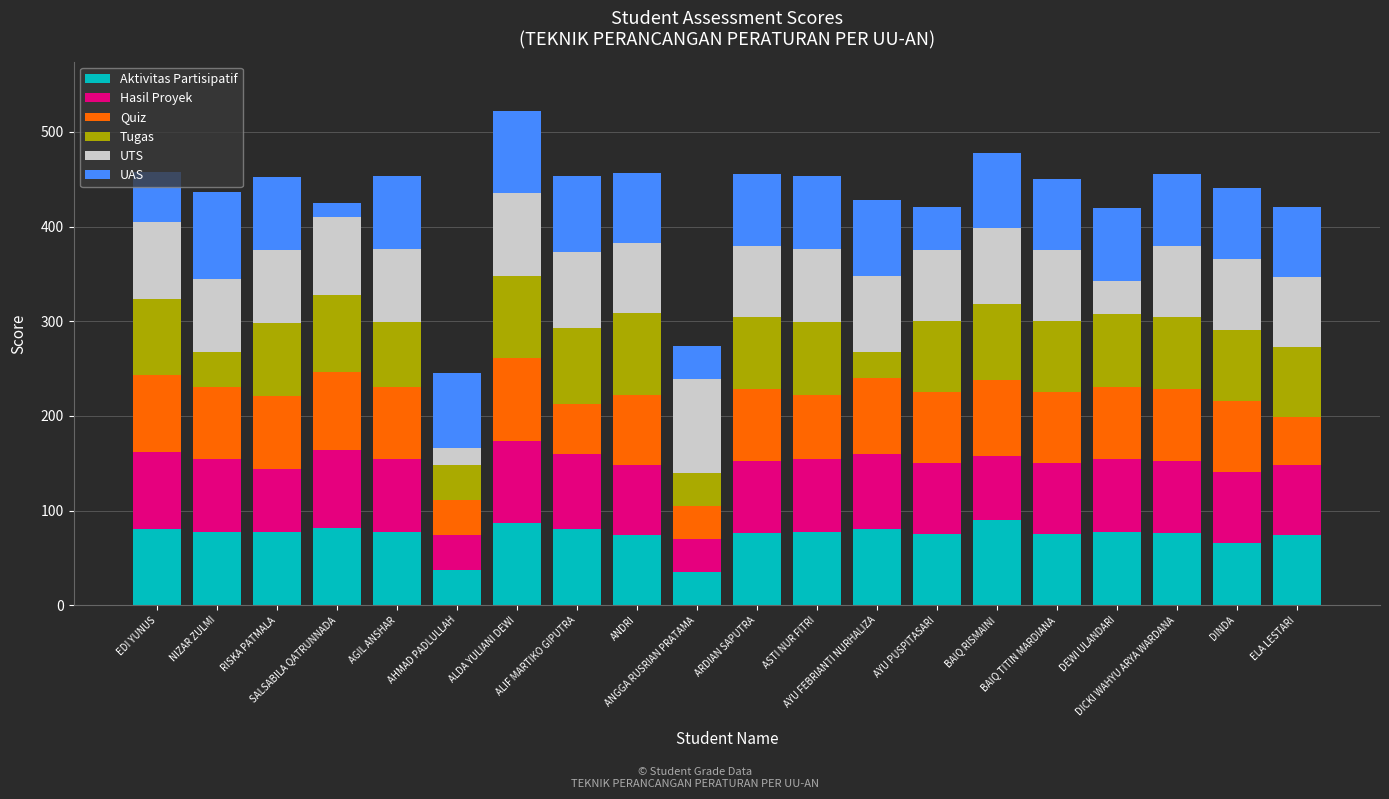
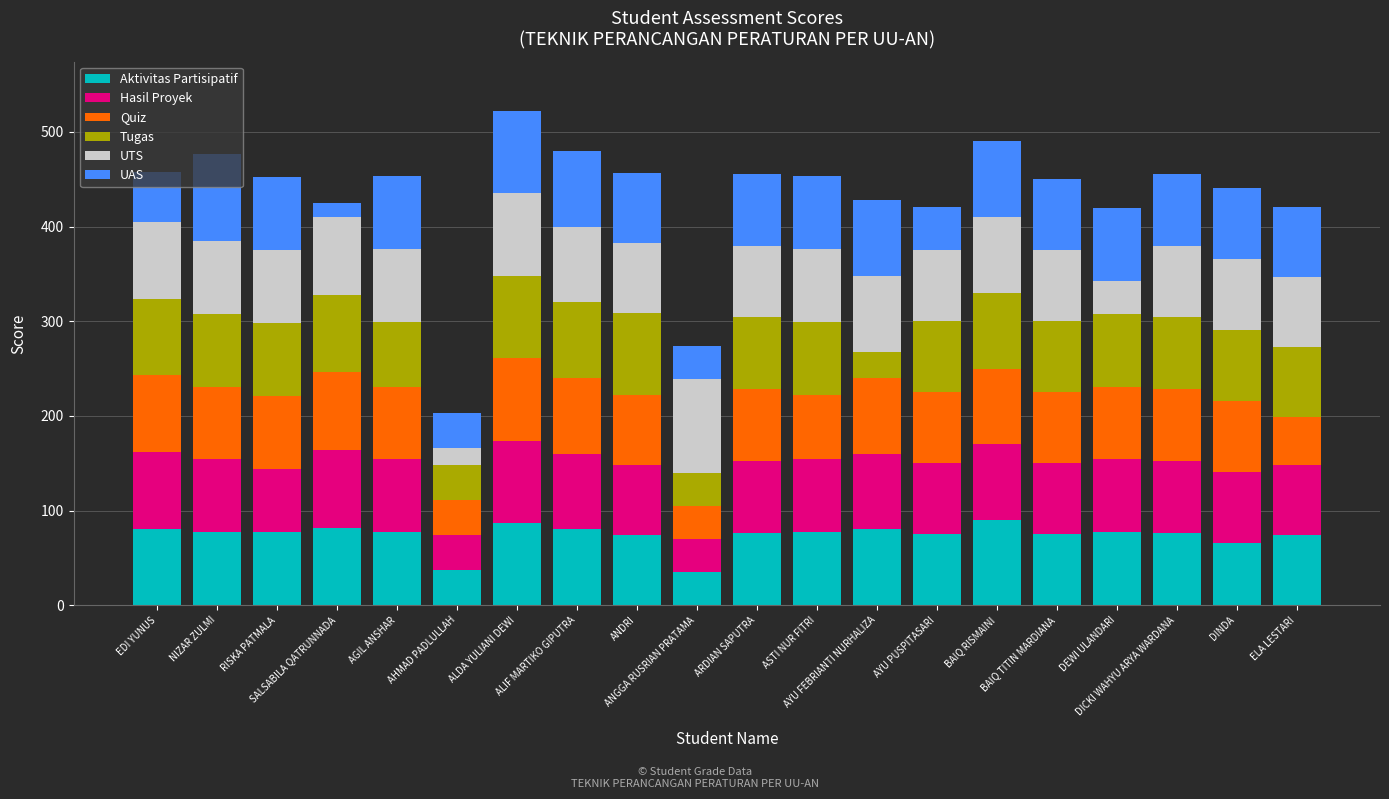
Tugas, NIZAR ZULMI: 40 -> 80
UAS, AHMAD PADLULLAH: 80 -> 40
Quiz, ALIF MARTIKO GIPUTRA: 50 -> 80
Hasil Proyek, BAIQ RISMAINI: 70 -> 80
